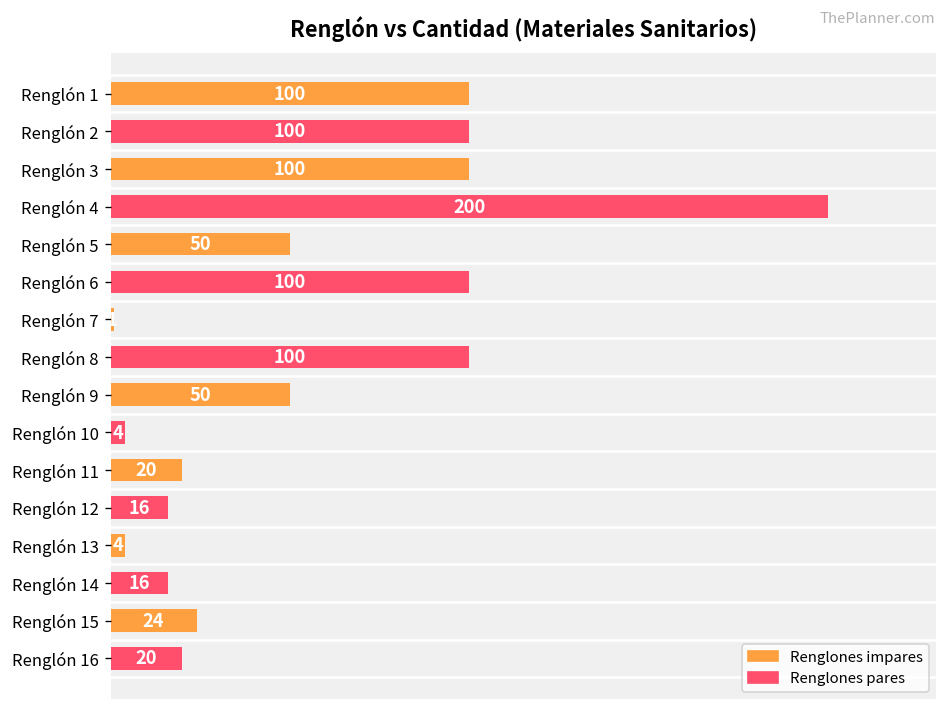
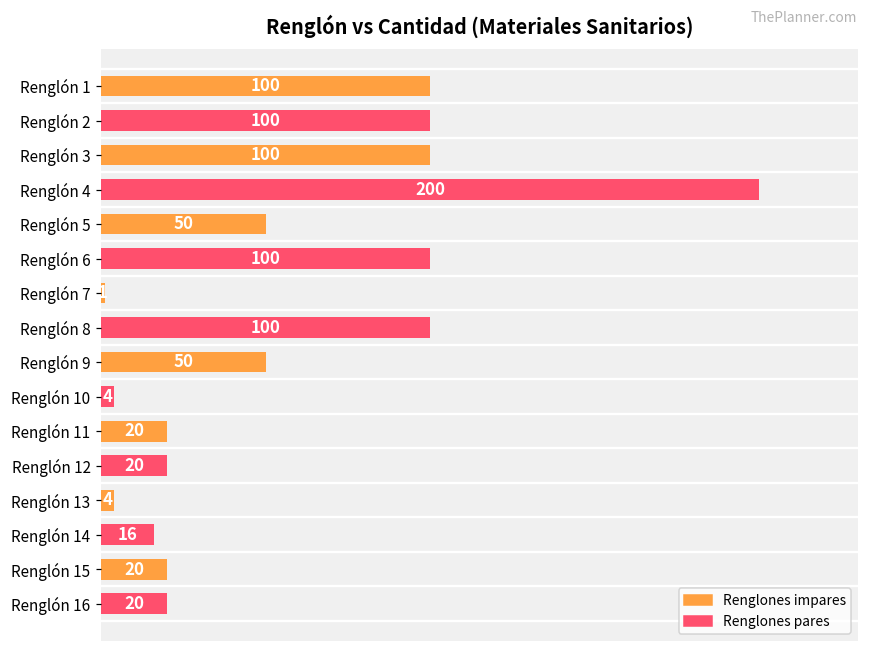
Renglón 12: 16 -> 20
Renglón 15: 24 -> 20
